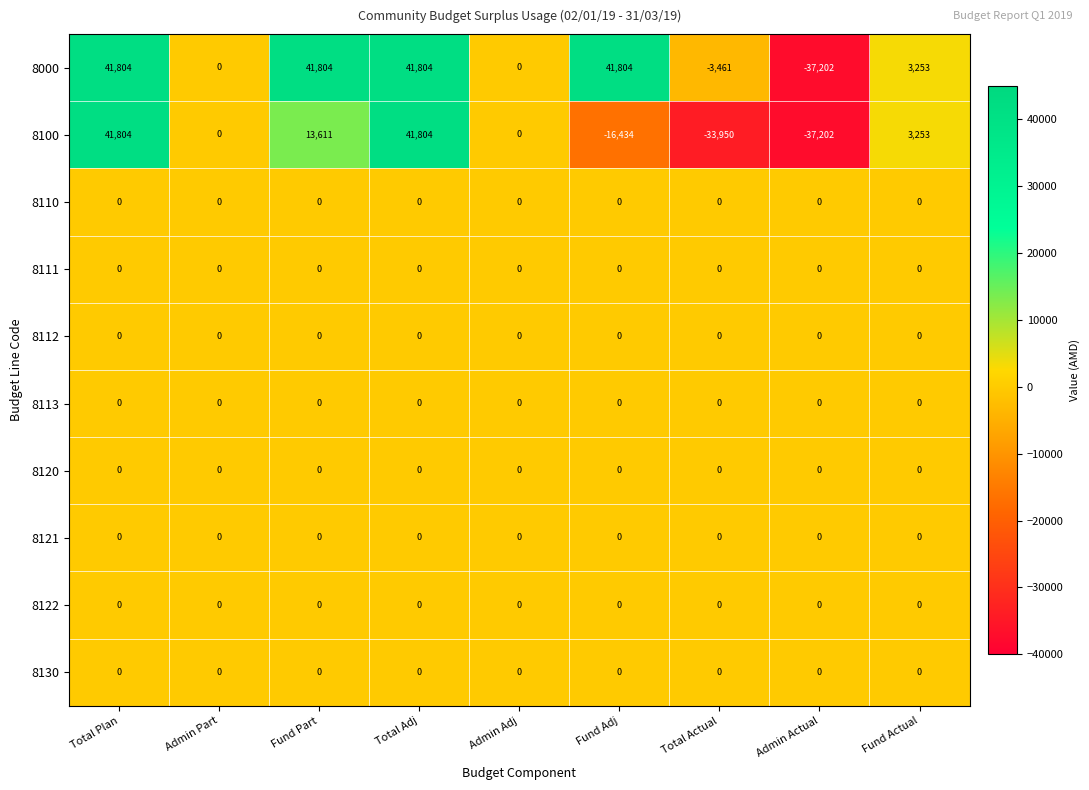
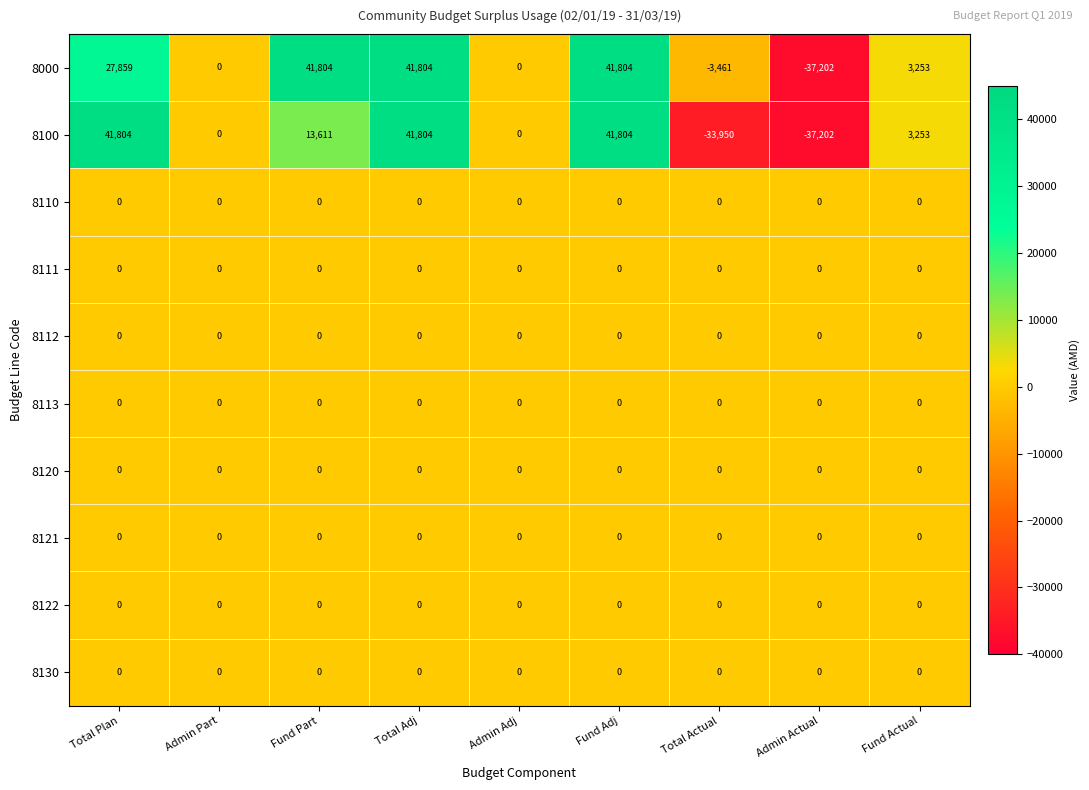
8000, Total Plan: 41,804 -> 27,859
8100, Fund Adj: -16,434 -> 41,804
